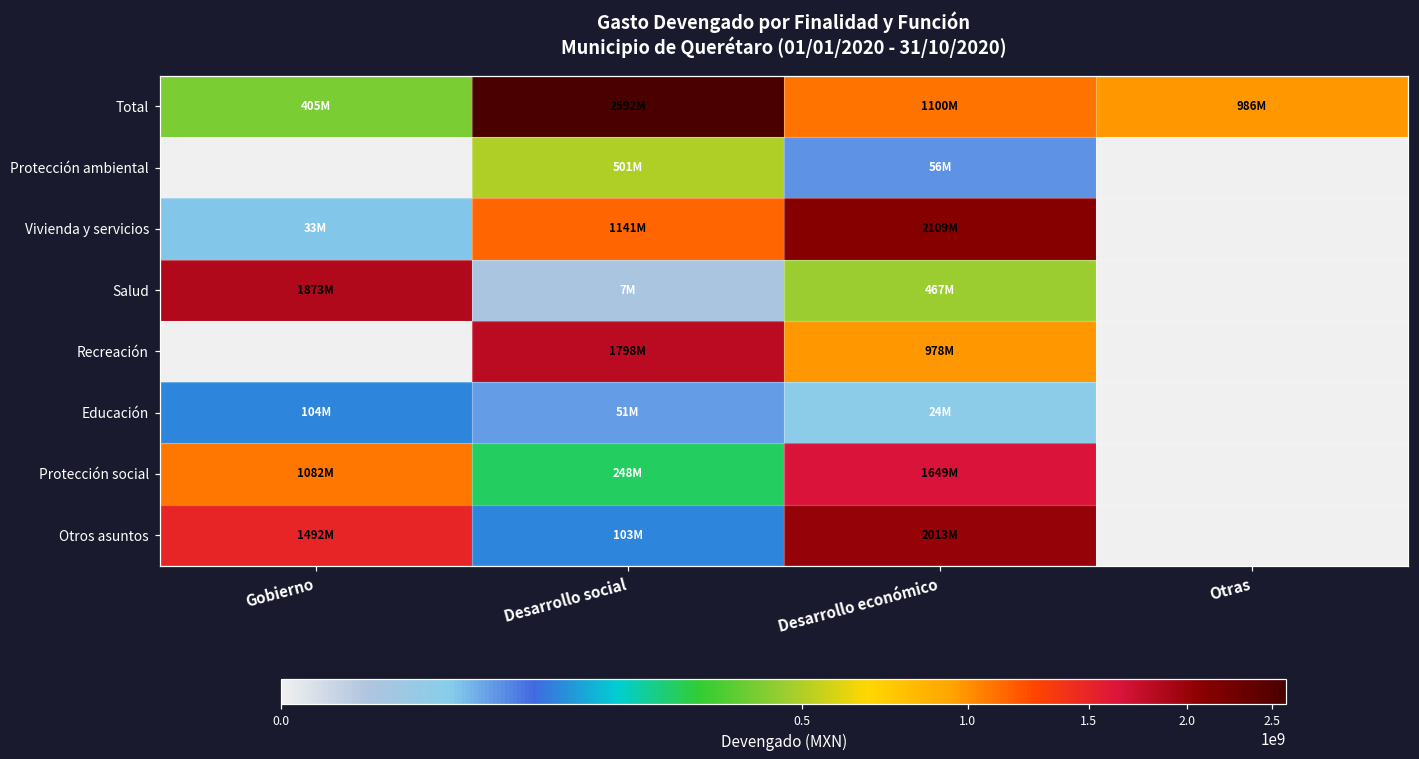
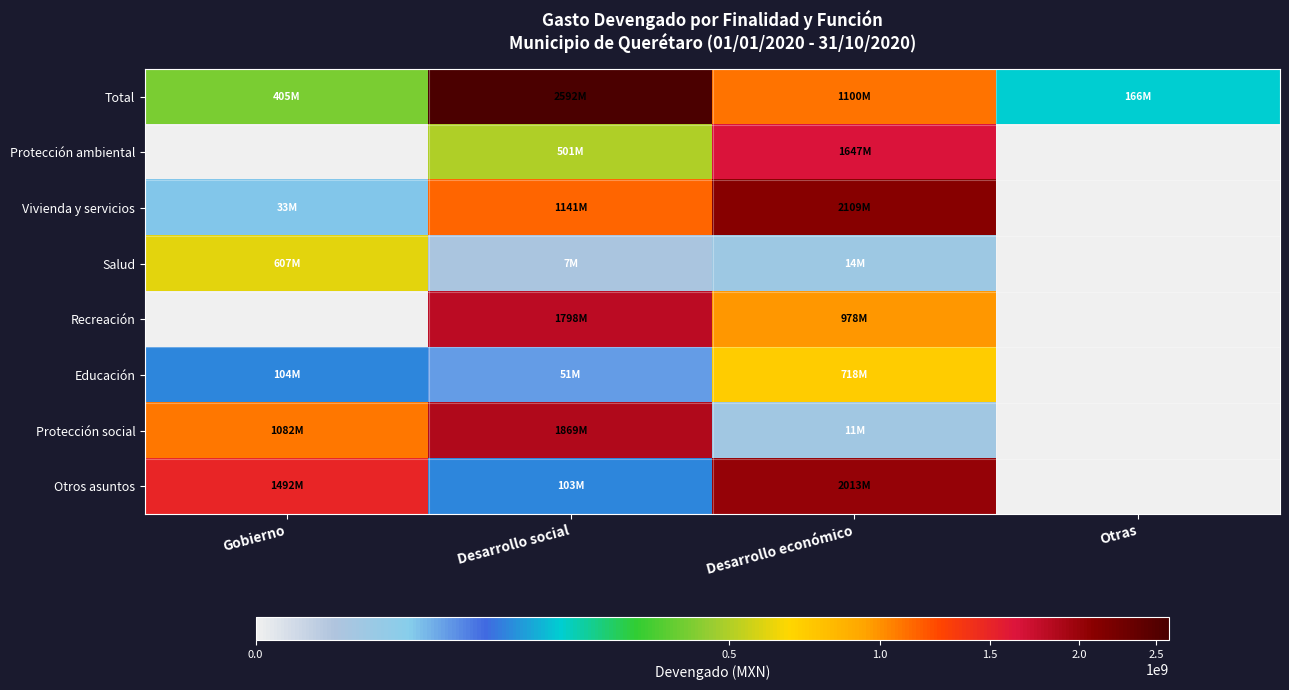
Total, Otras: 986M -> 166M
Protección ambiental, Desarrollo económico: 56M -> 1647M
Salud, Gobierno: 1873M -> 607M
Salud, Desarrollo económico: 467M -> 14M
Educación, Desarrollo económico: 24M -> 718M
Protección social, Desarrollo social: 248M -> 1869M
Protección social, Desarrollo económico: 1649M -> 11M
